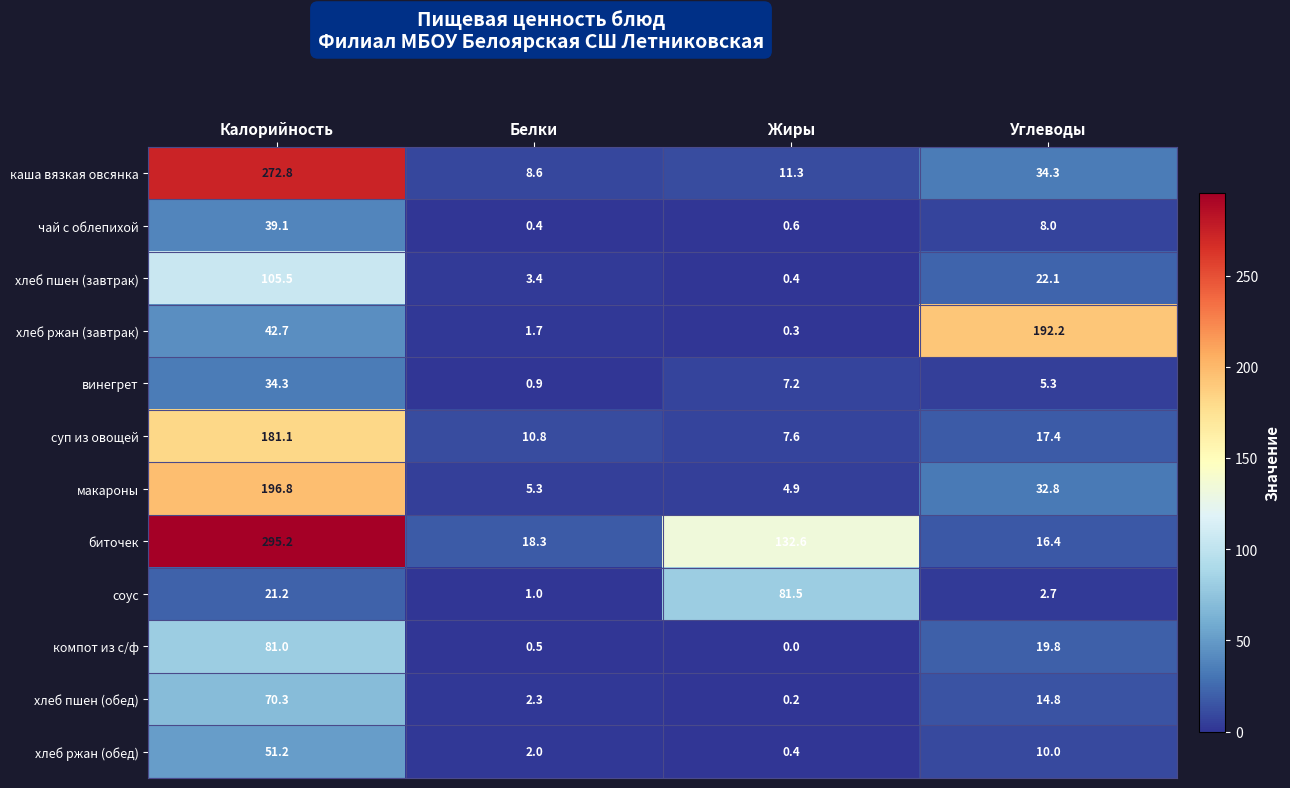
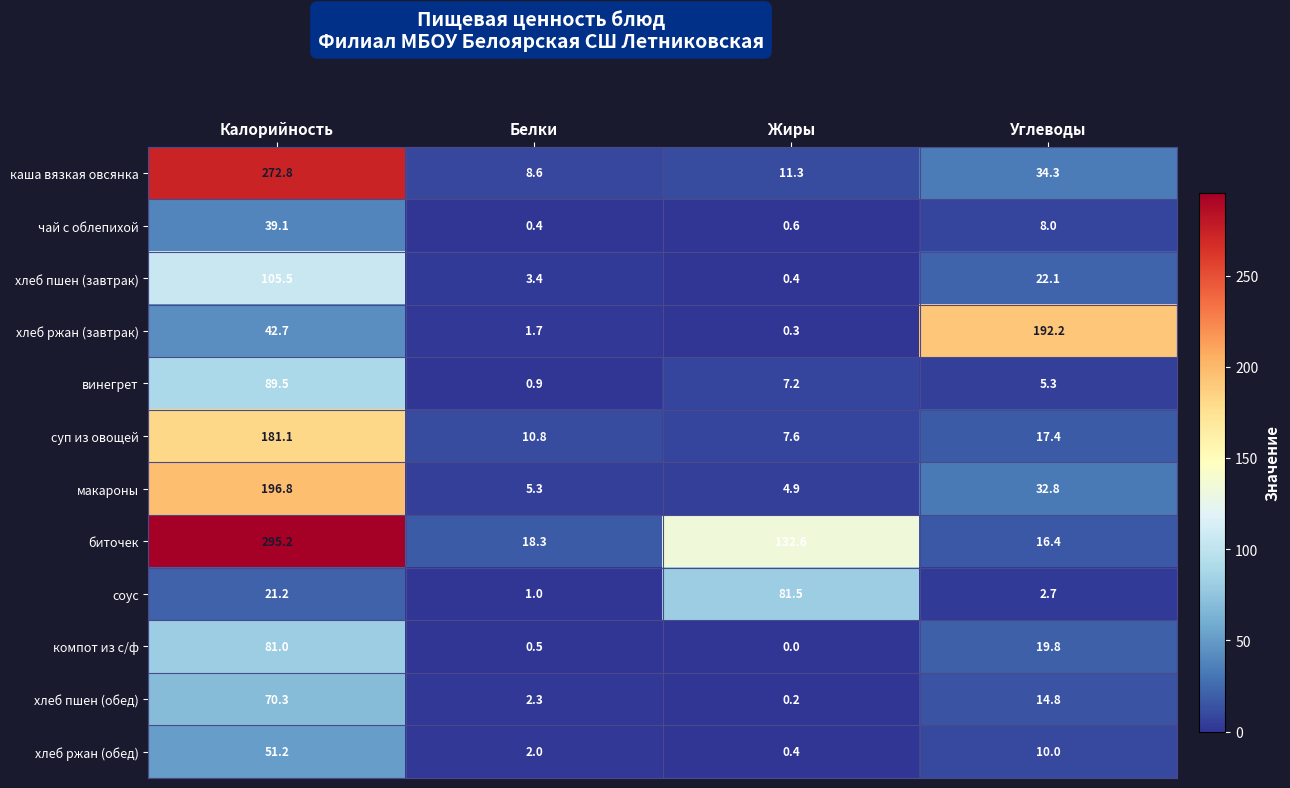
винегрет, Калорийность: 34.3 -> 89.5
